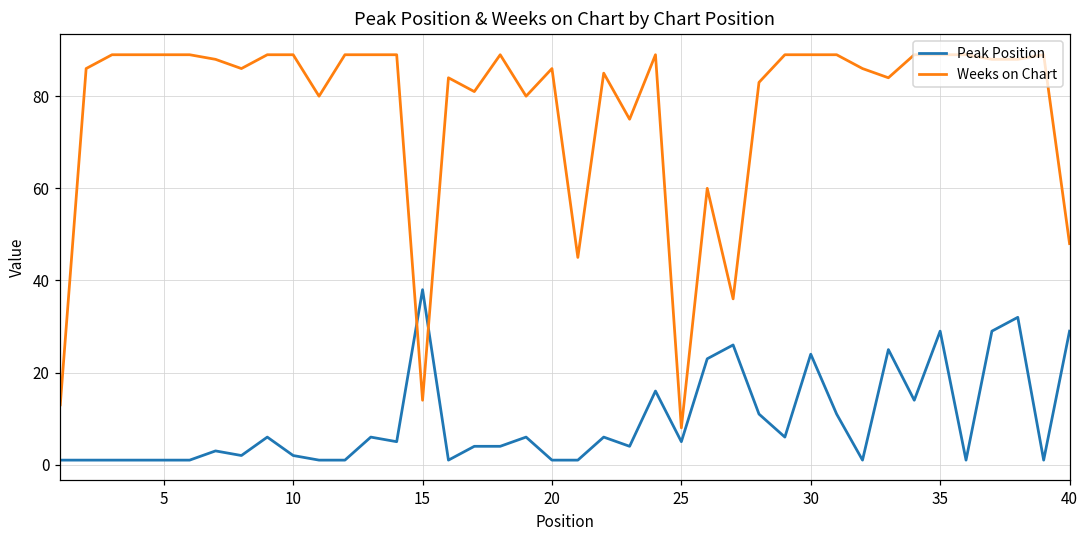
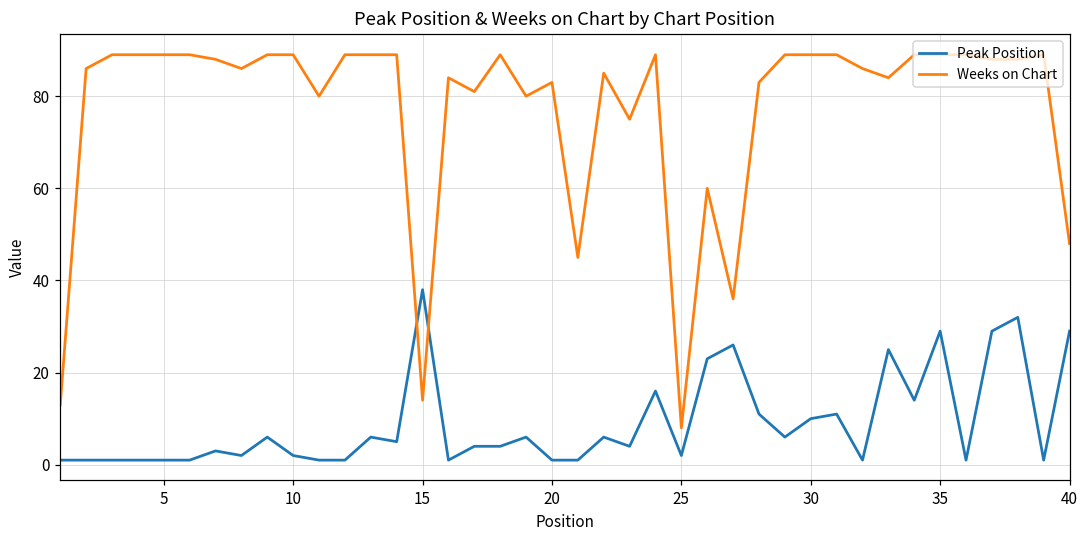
Weeks on Chart, 20: 86 -> 83
Peak Position, 25: 5 -> 2
Peak Position, 30: 24 -> 10
